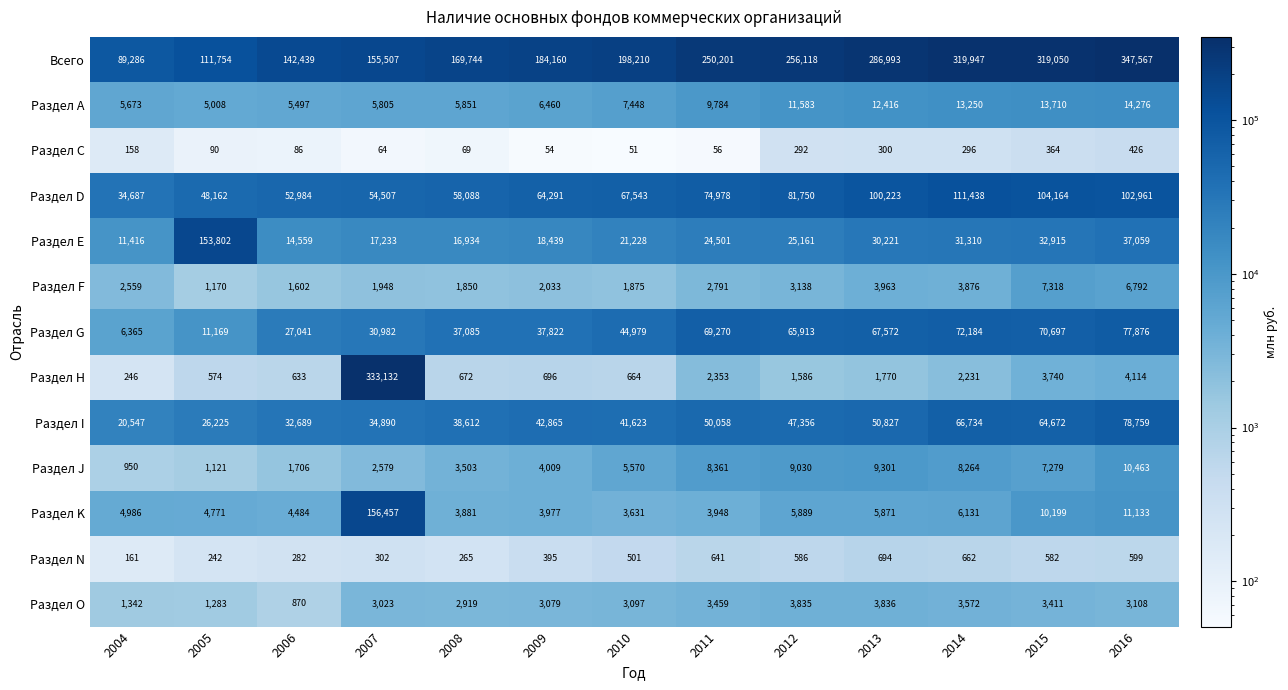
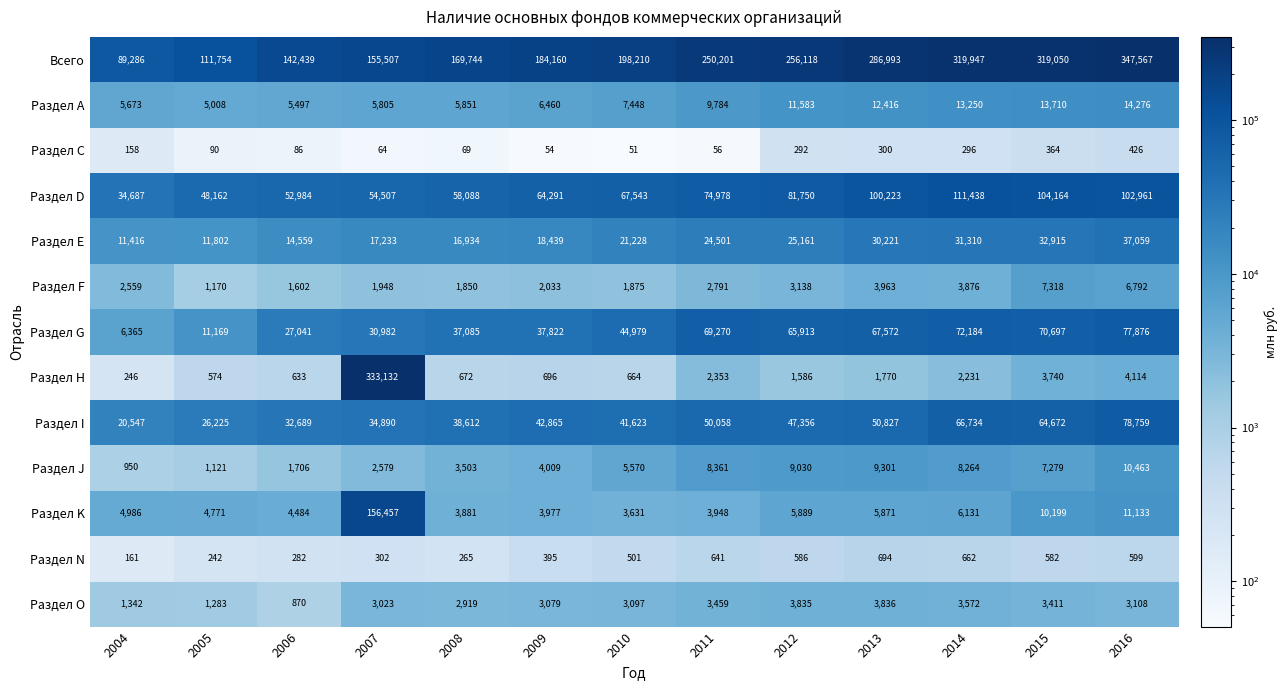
Раздел Е, 2005: 153,802 -> 11,802
